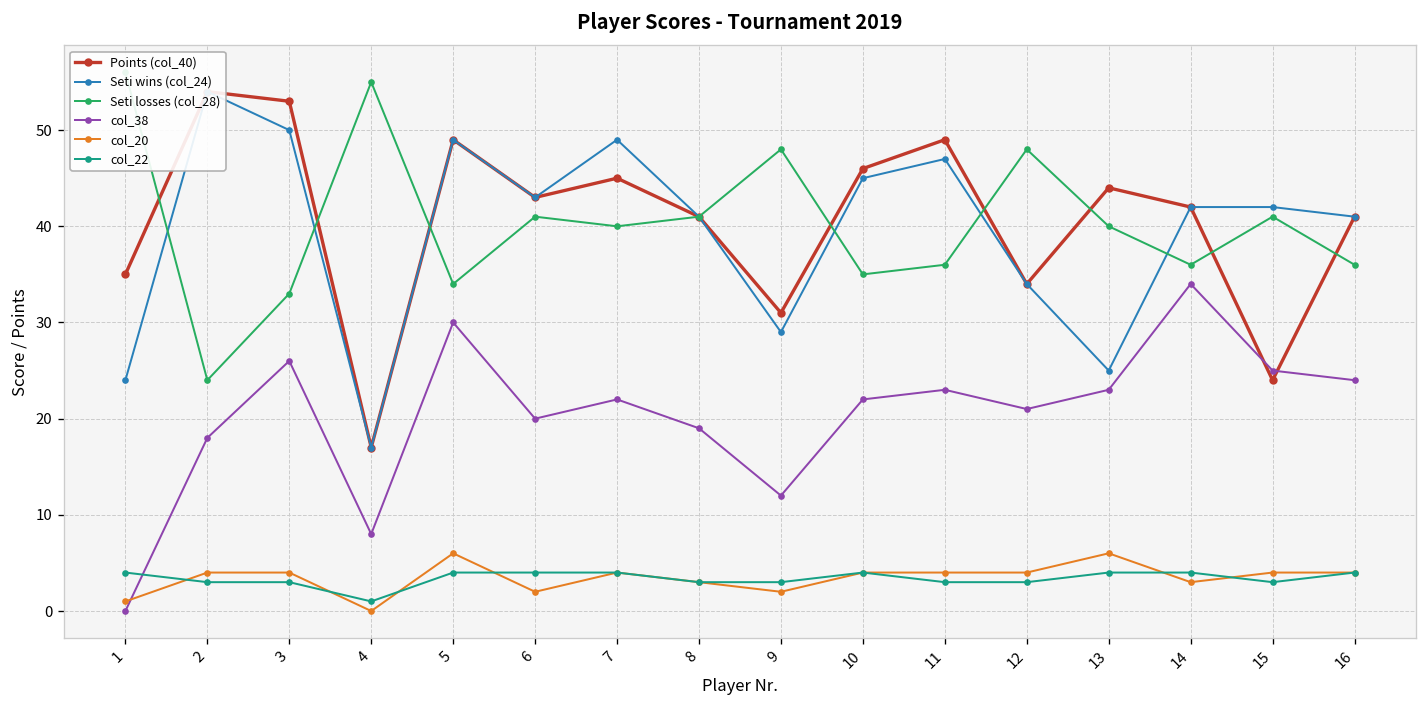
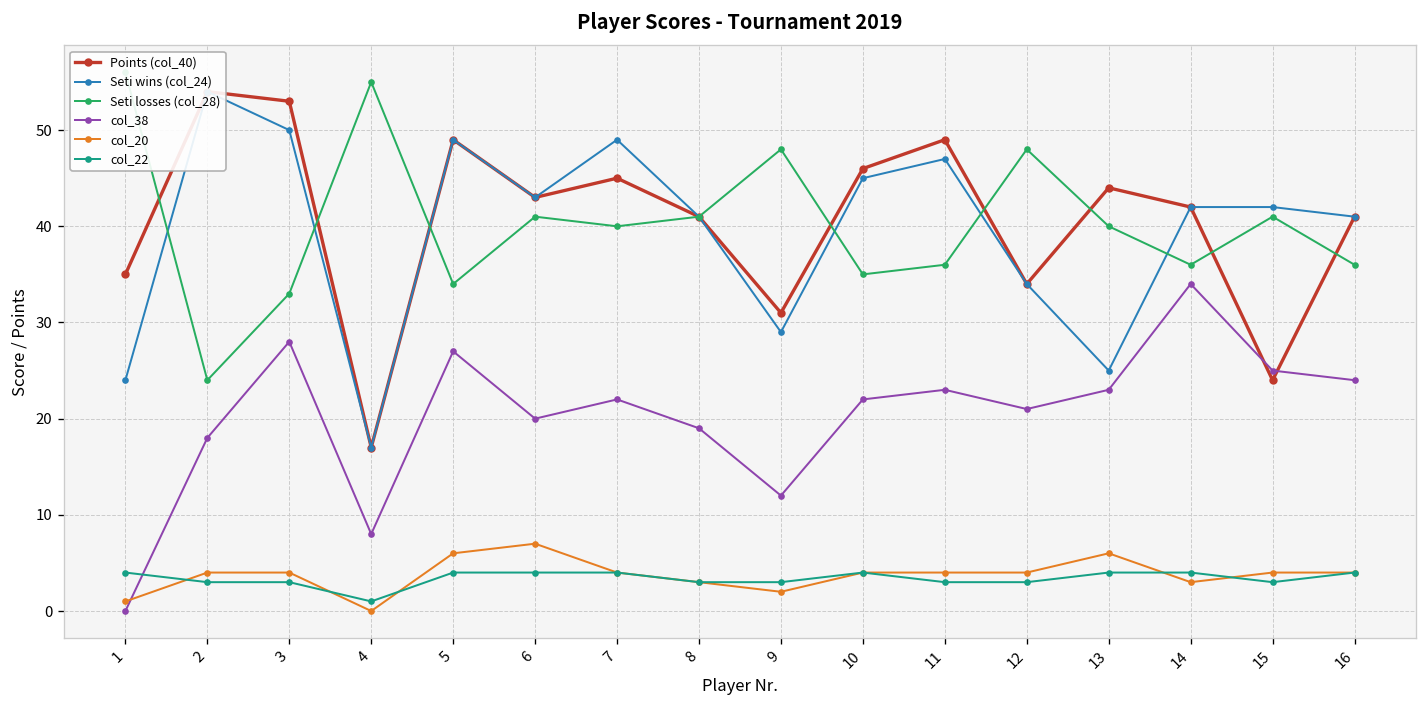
col_38, 3: 26 -> 28
col_38, 5: 30 -> 27
col_20, 6: 2 -> 7
